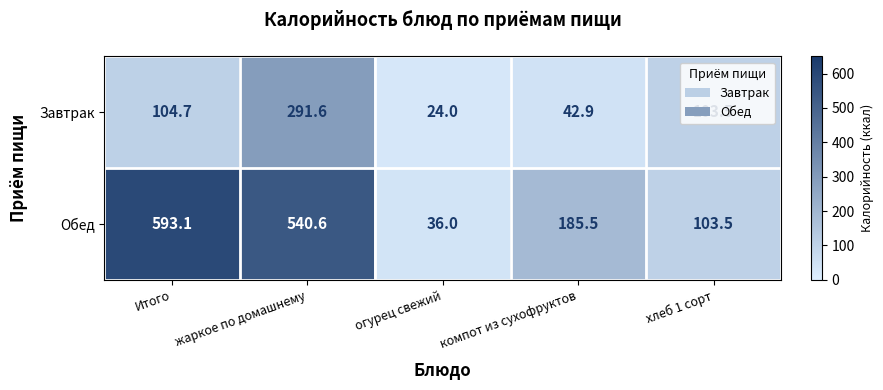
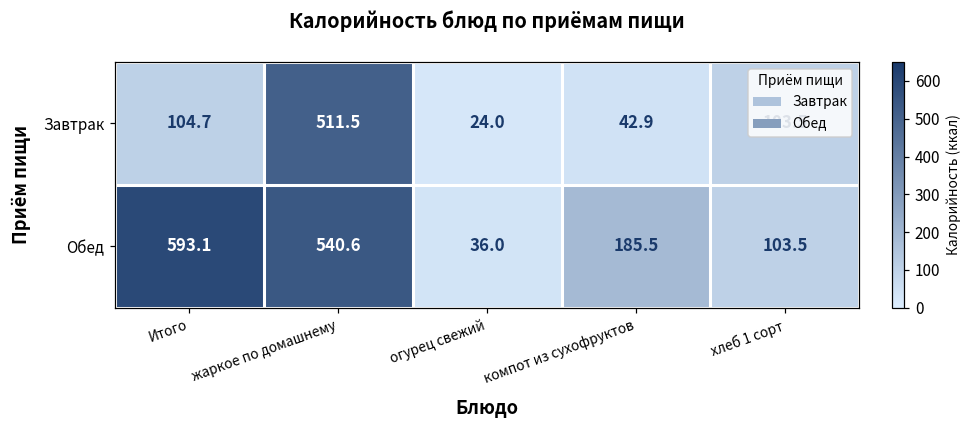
Завтрак, жаркое по домашнему: 291.6 -> 511.5
